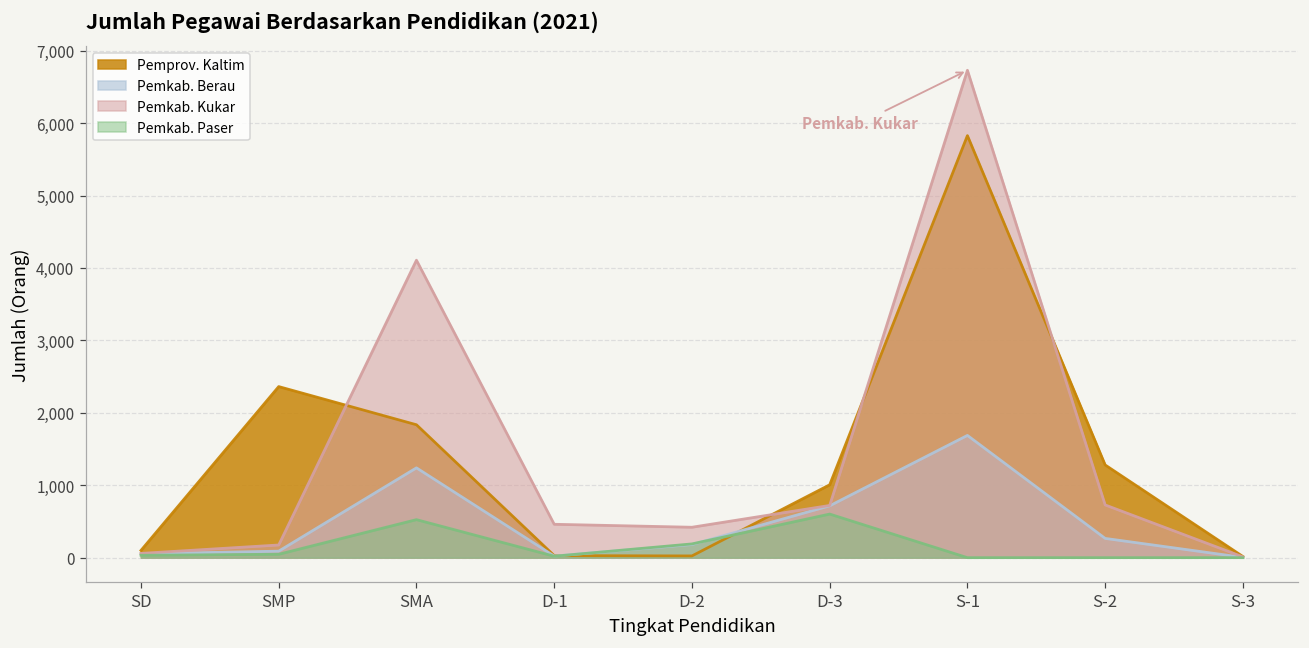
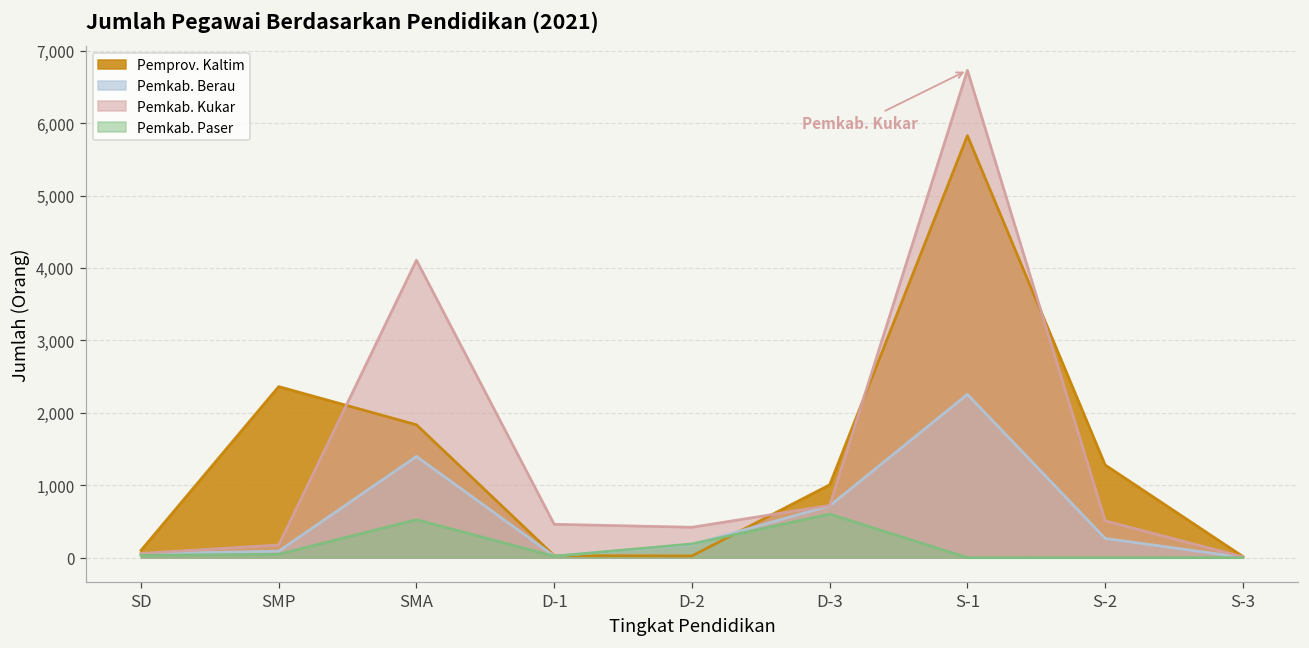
Pemkab. Berau, SMA: 1,200 -> 1,400
Pemkab. Berau, S-1: 1,700 -> 2,300
Pemkab. Kukar, S-2: 700 -> 500
